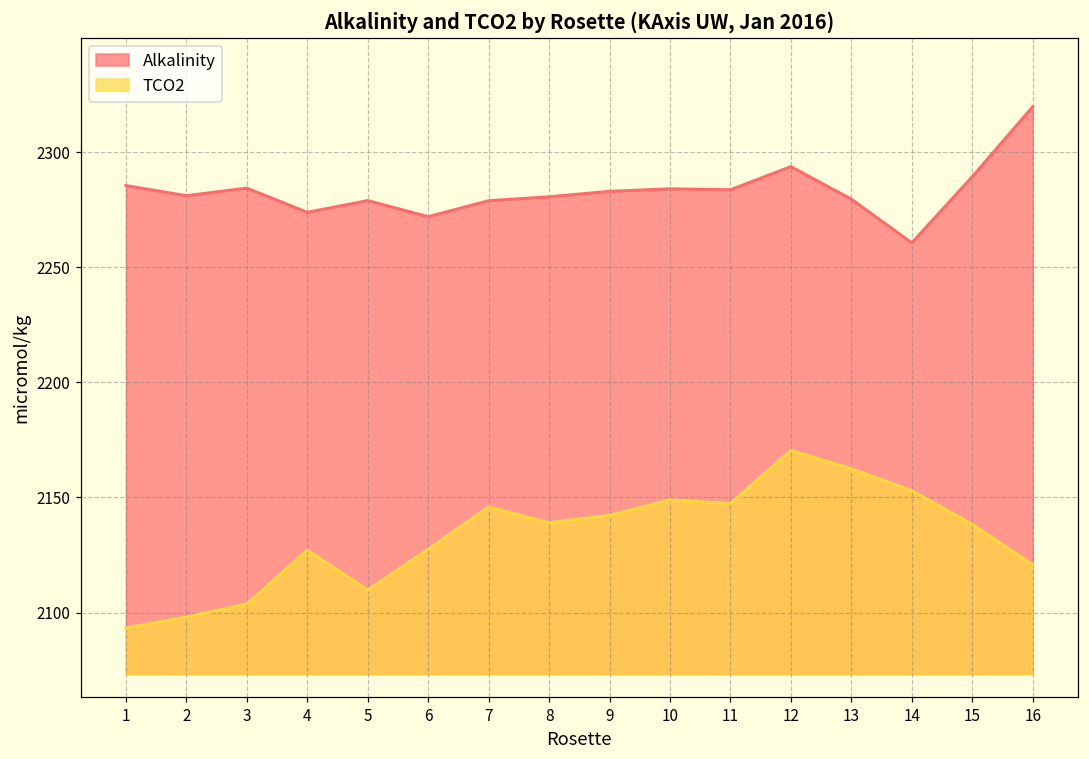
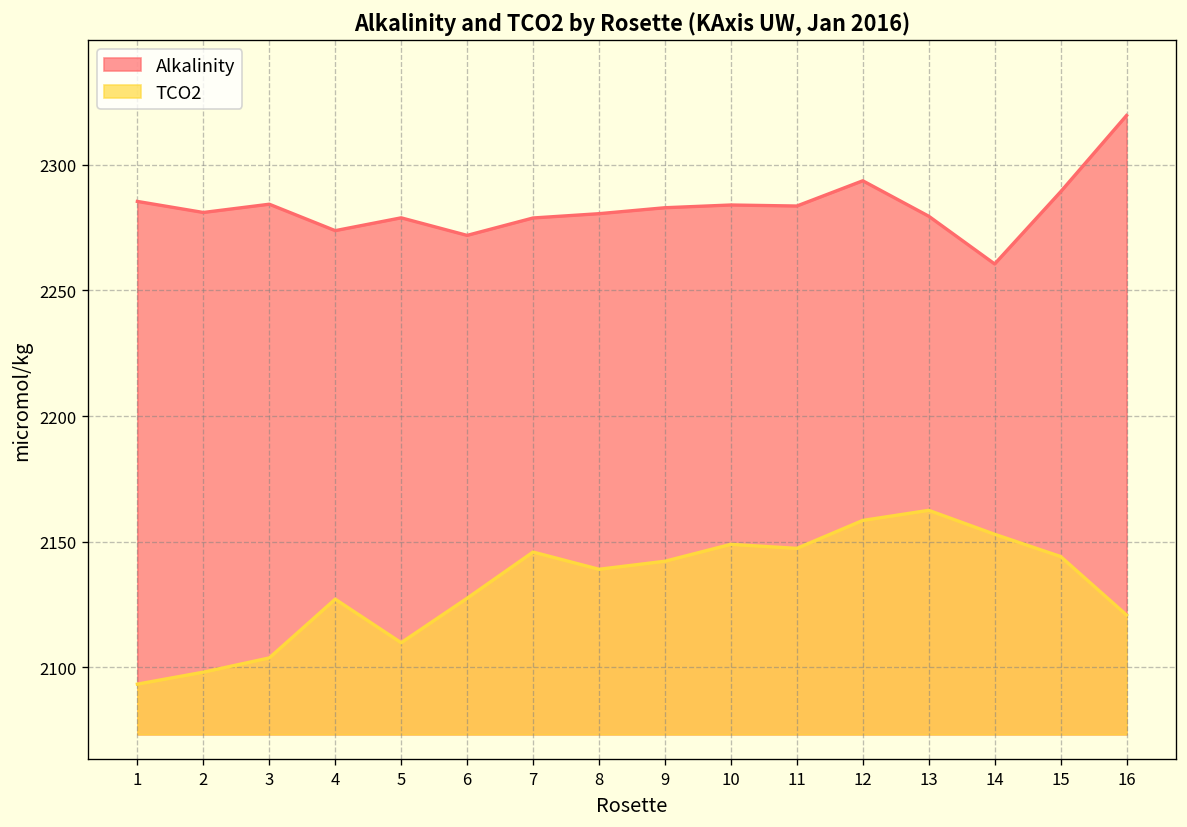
TCO2, 12: 2170 -> 2158
TCO2, 15: 2138 -> 2144
